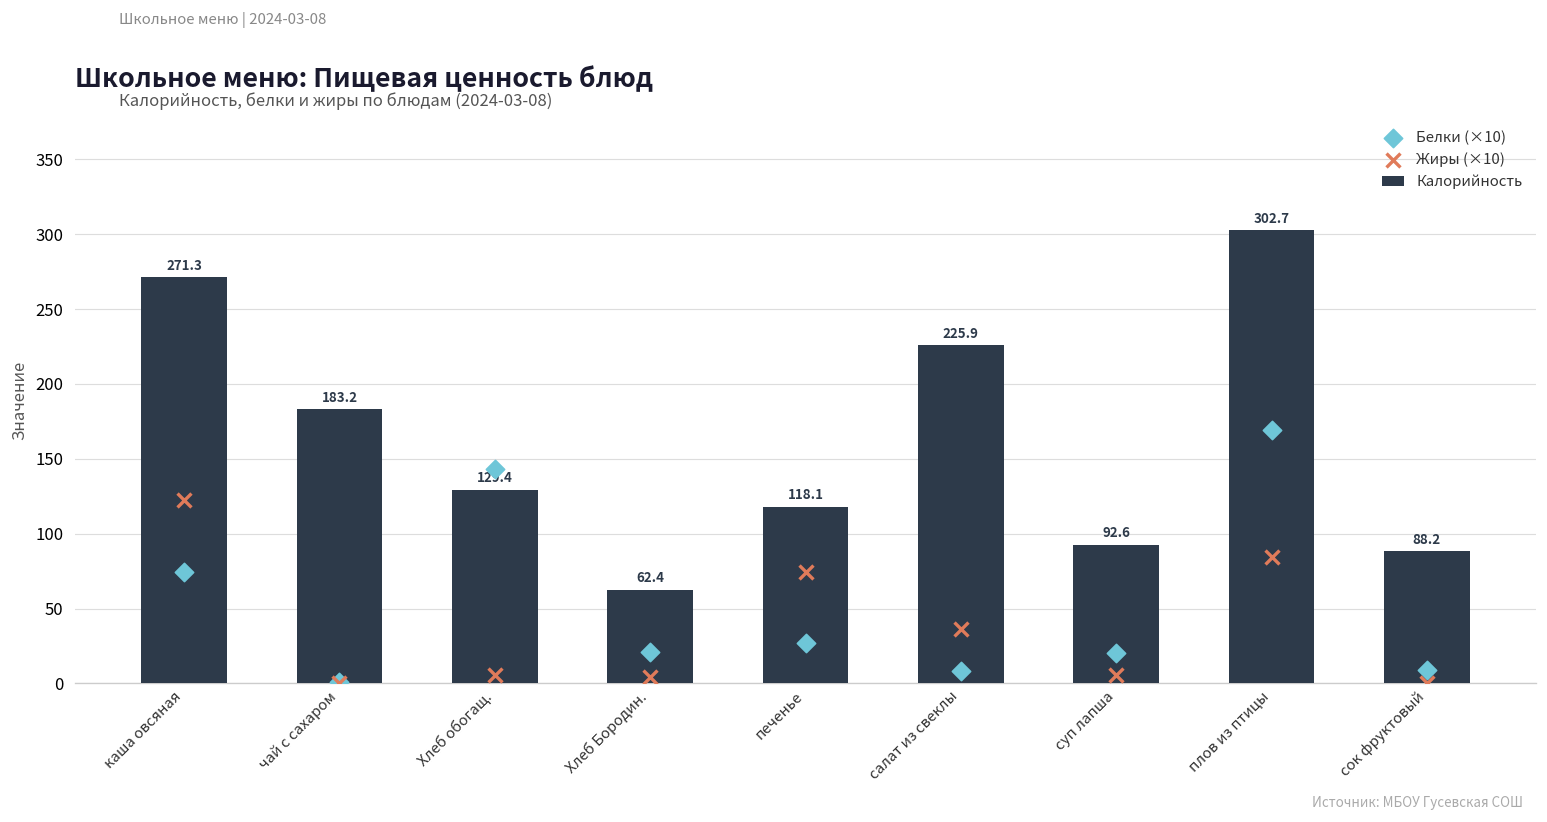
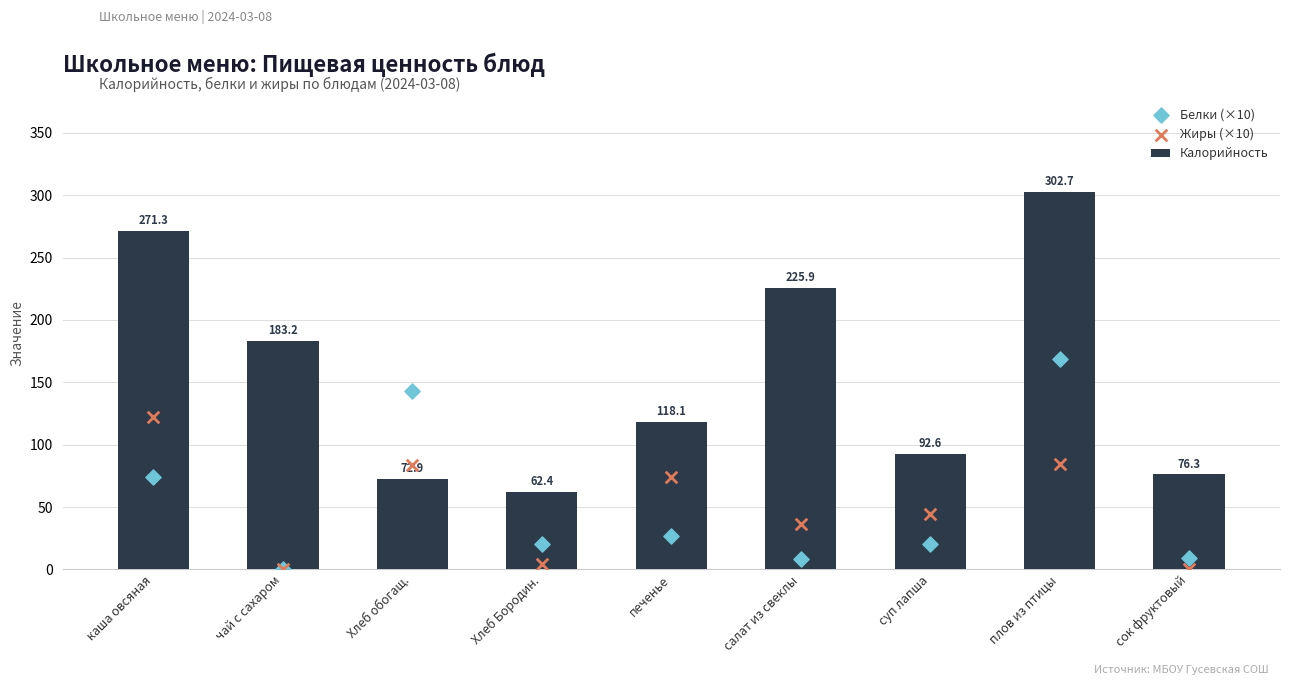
Калорийность, Хлеб обогащ.: 129.4 -> 72.9
Жиры (×10), Хлеб обогащ.: 5 -> 84
Жиры (×10), суп лапша: 6 -> 44
Калорийность, сок фруктовый: 88.2 -> 76.3
